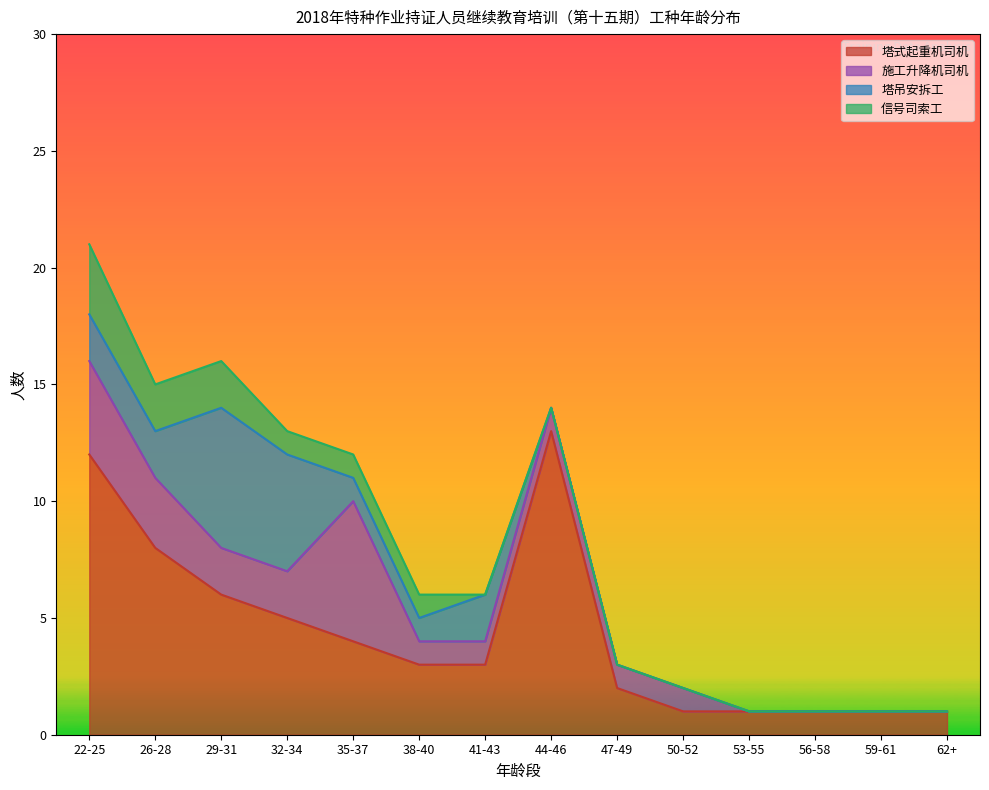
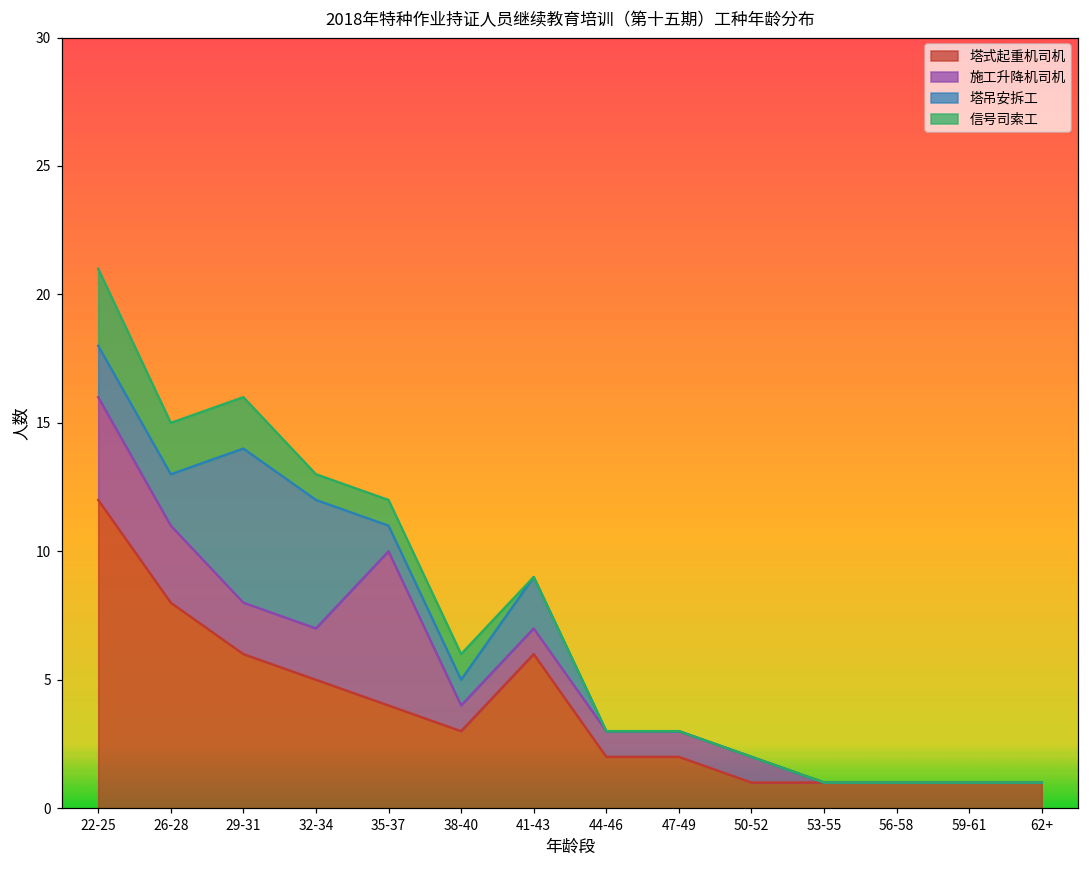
塔式起重机司机, 41-43: 3 -> 6
塔式起重机司机, 44-46: 13 -> 2
